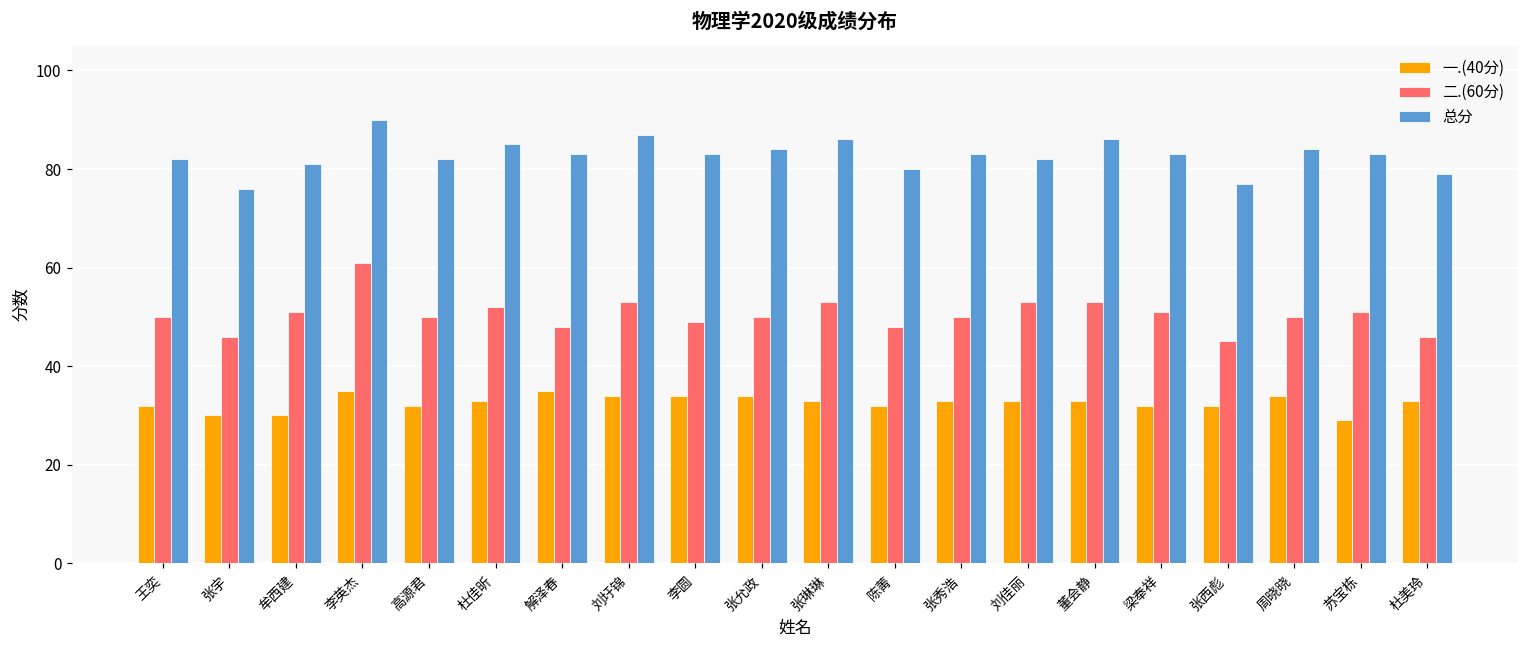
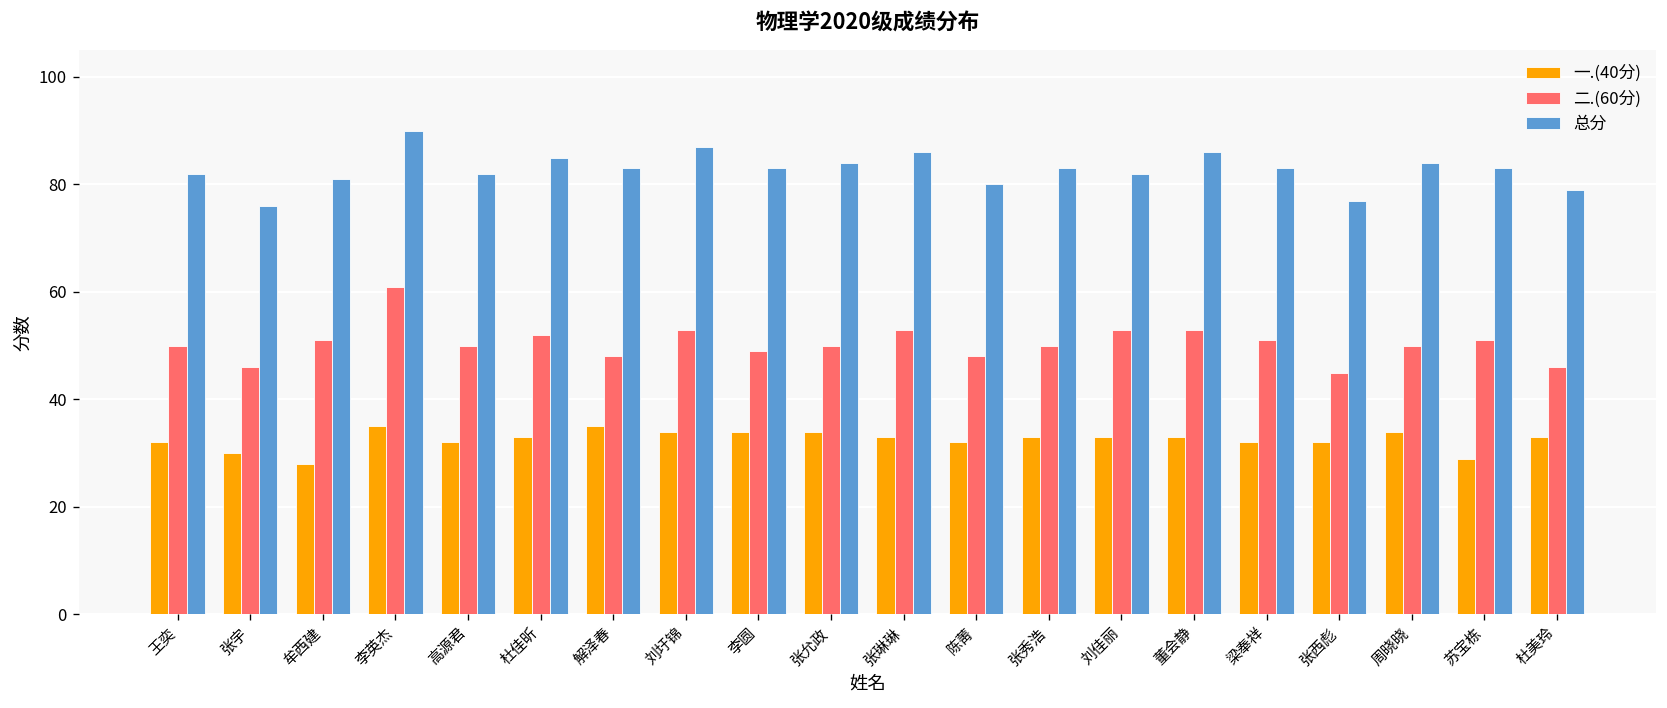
一.(40分), 牟西建: 30 -> 28
